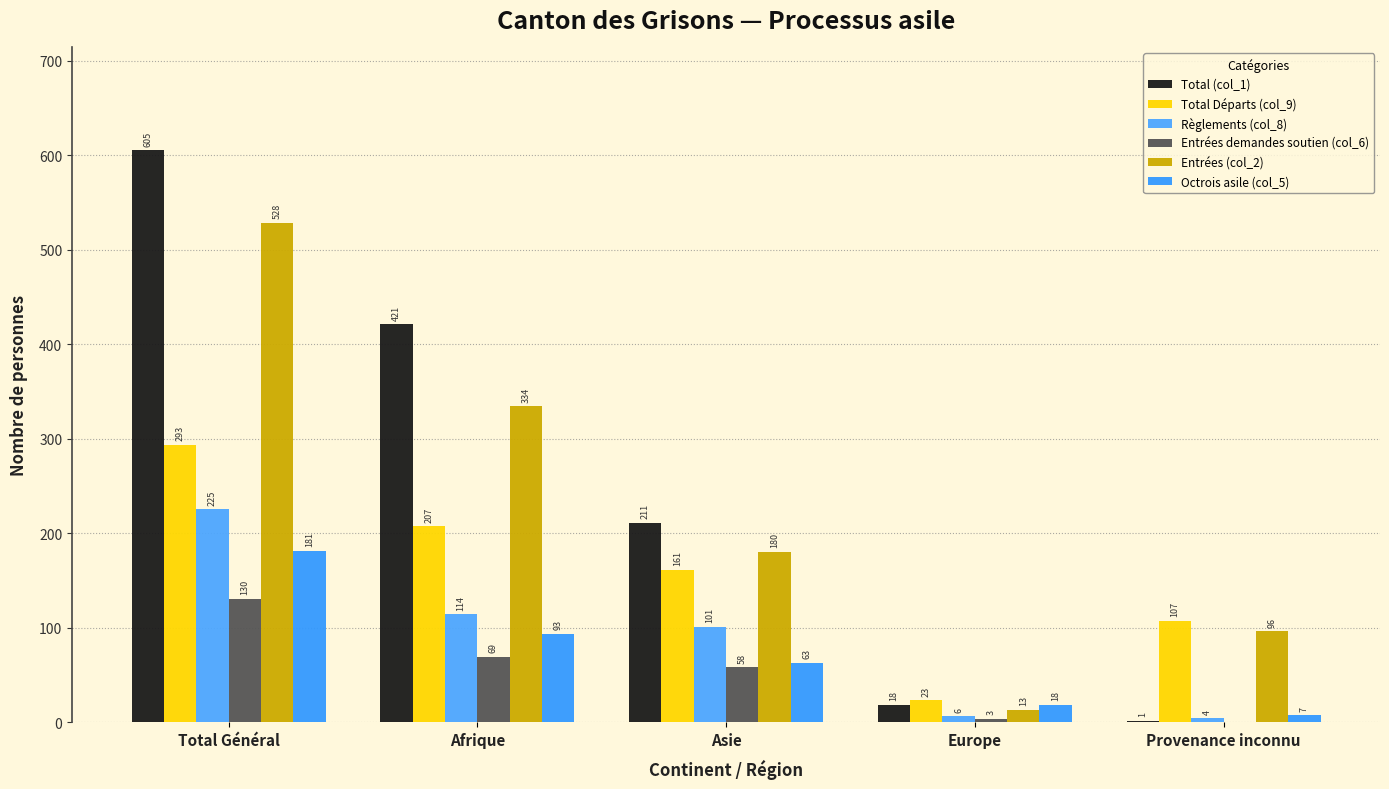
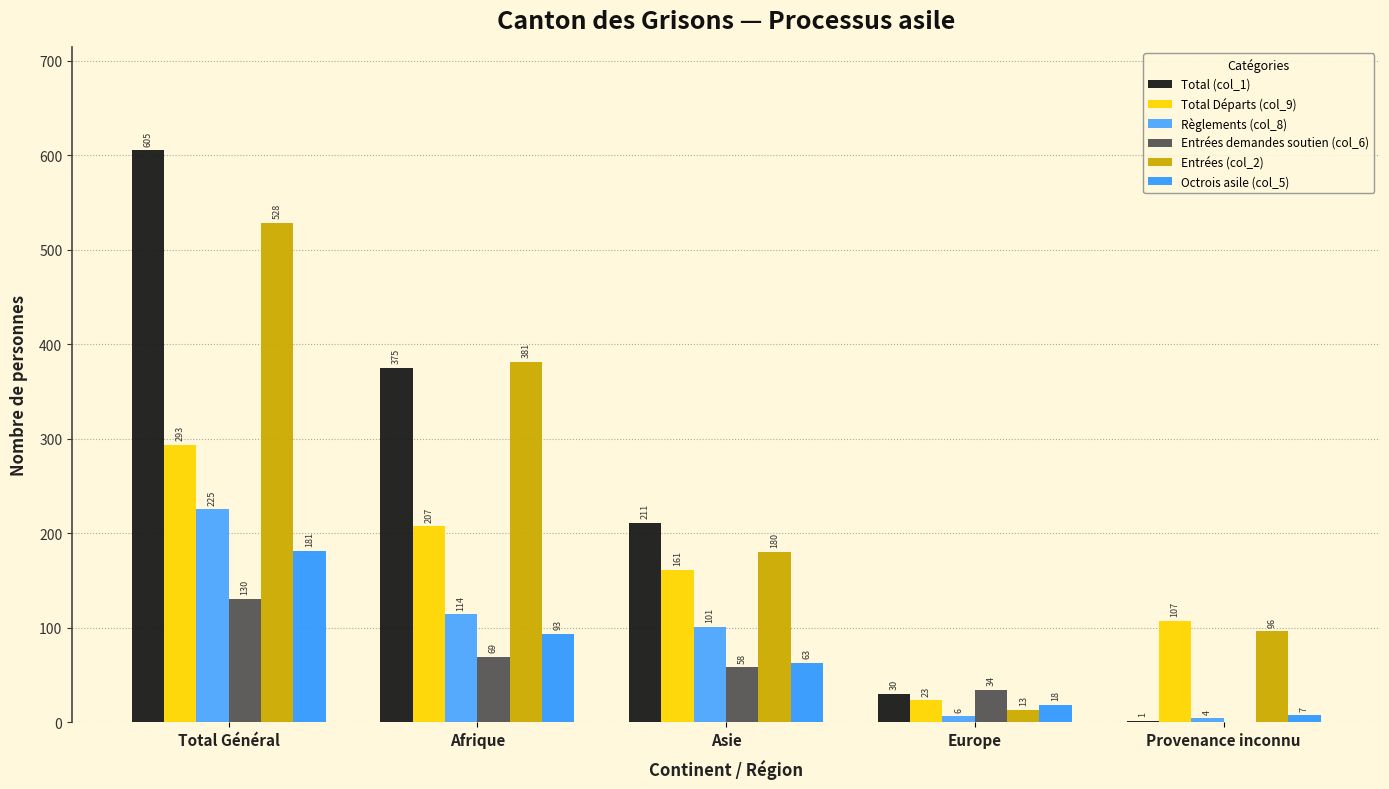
Total (col_1), Afrique: 421 -> 375
Entrées (col_2), Afrique: 334 -> 381
Total (col_1), Europe: 18 -> 30
Entrées demandes soutien (col_6), Europe: 3 -> 34
